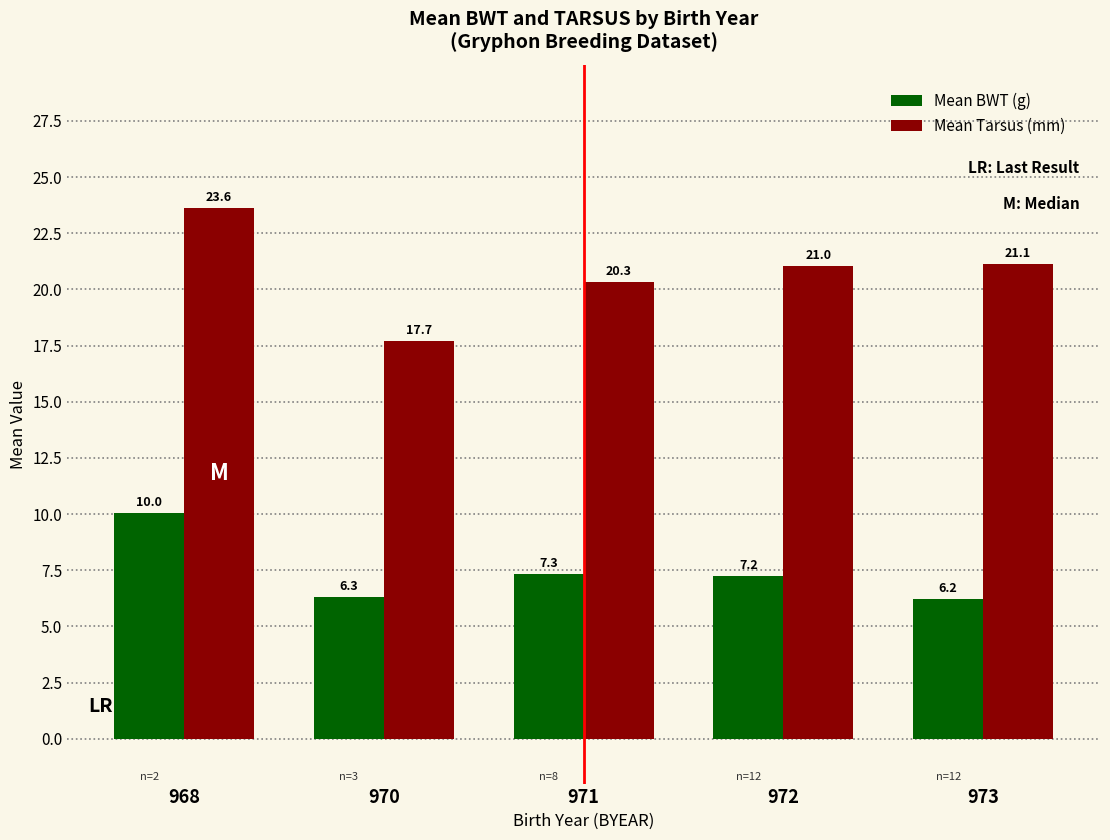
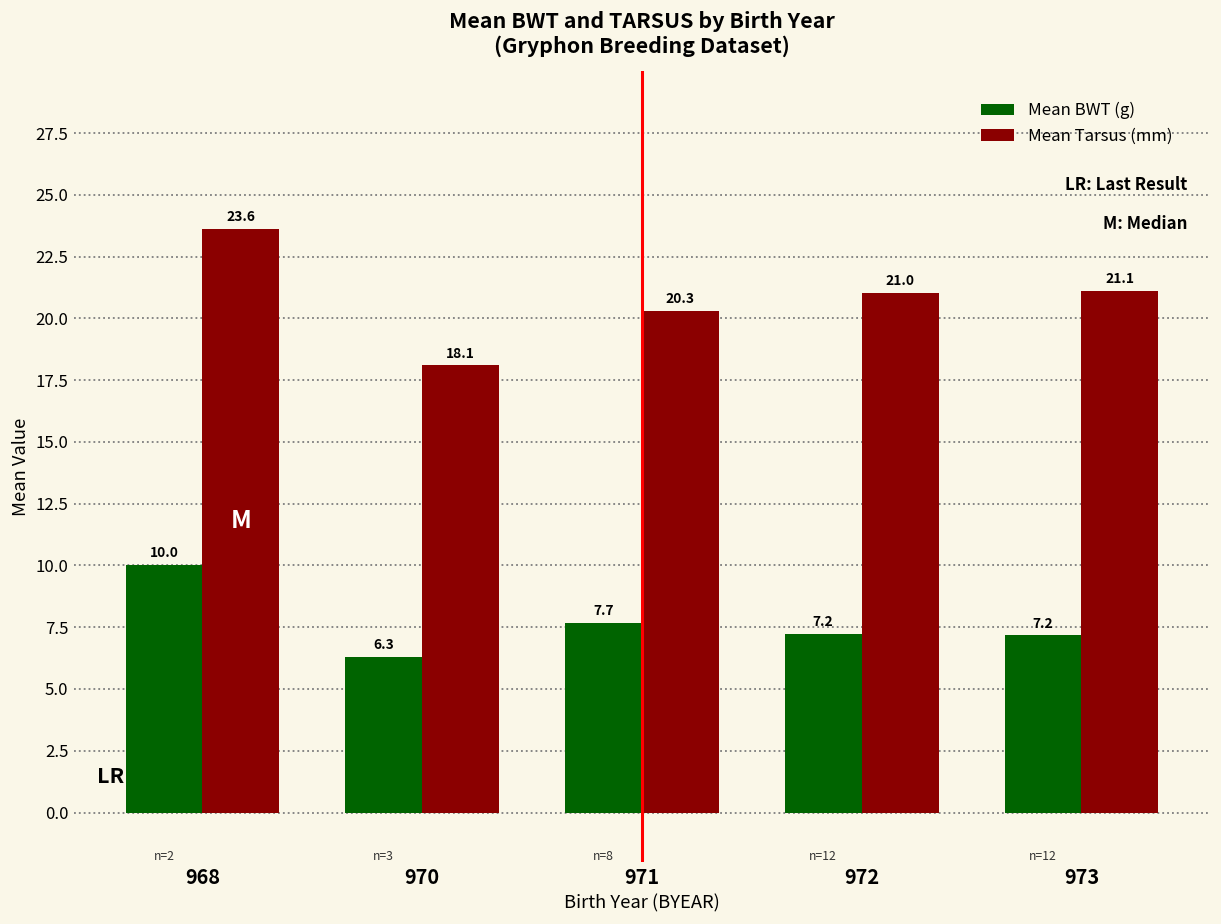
Mean Tarsus (mm), 970: 17.7 -> 18.1
Mean BWT (g), 971: 7.3 -> 7.7
Mean BWT (g), 973: 6.2 -> 7.2
